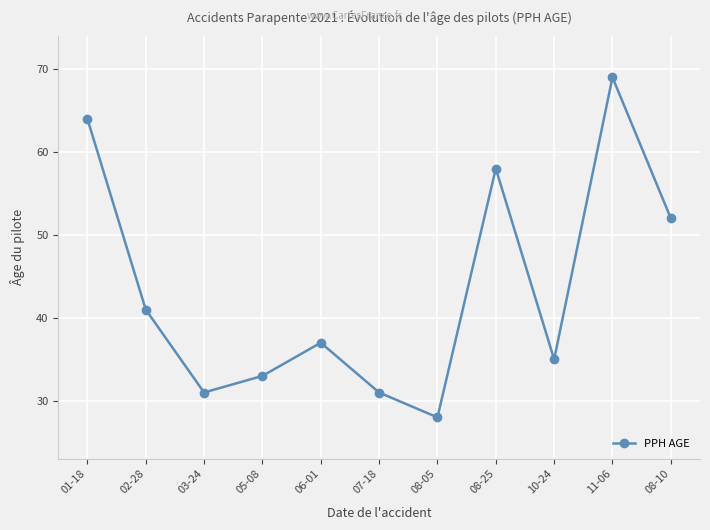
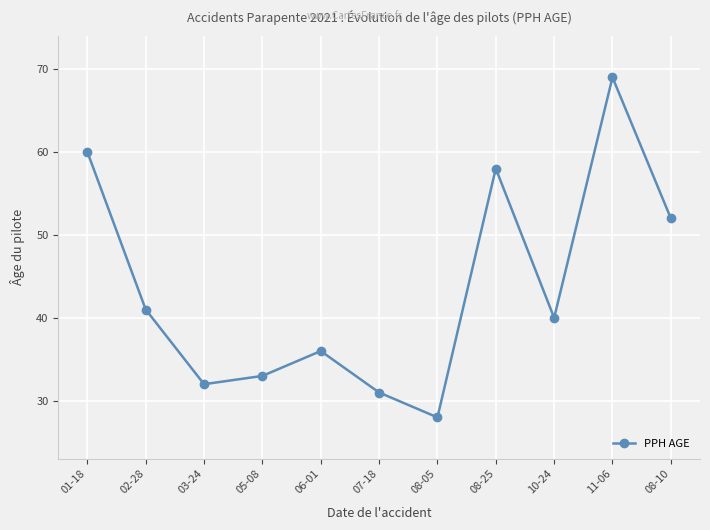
01-18: 64 -> 60
03-24: 31 -> 32
06-01: 37 -> 36
10-24: 35 -> 40
